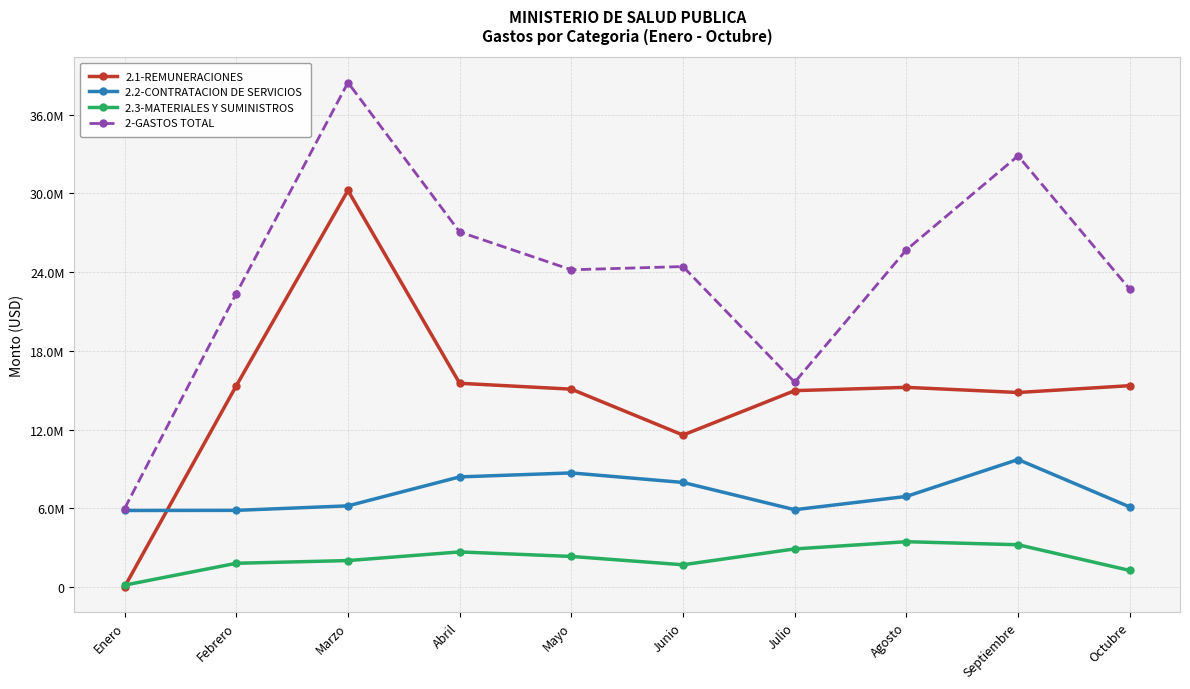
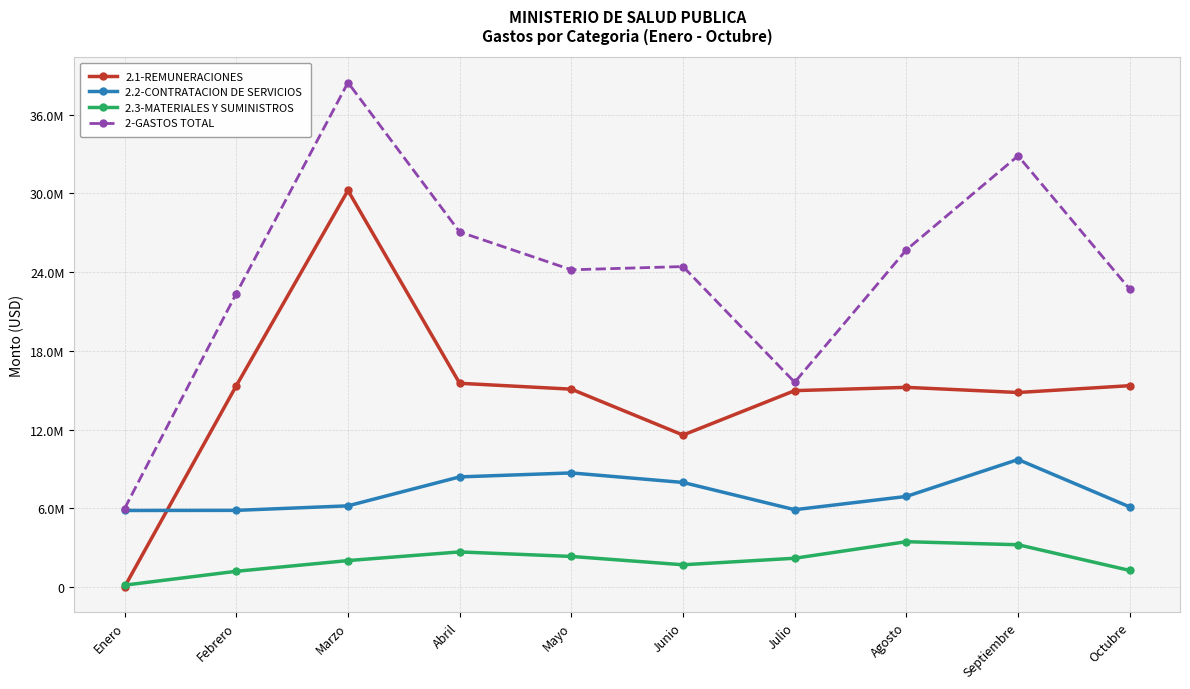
2.3-MATERIALES Y SUMINISTROS, Febrero: 1800000 -> 1200000
2.3-MATERIALES Y SUMINISTROS, Julio: 2900000 -> 2200000
